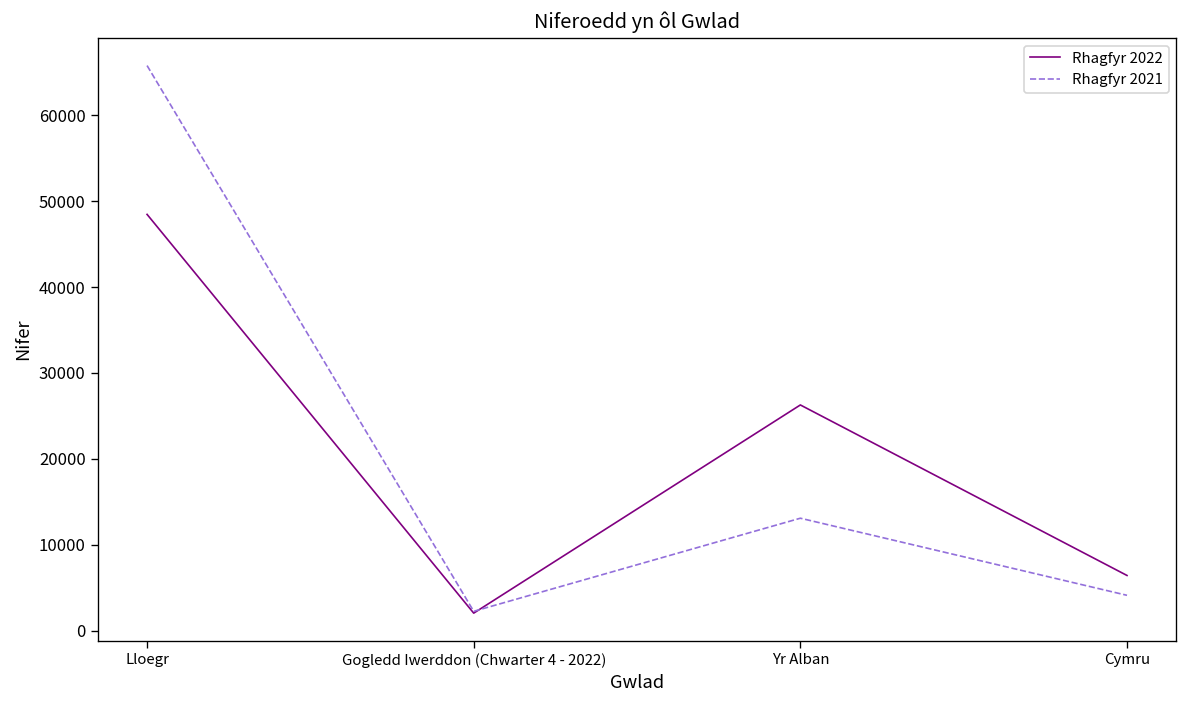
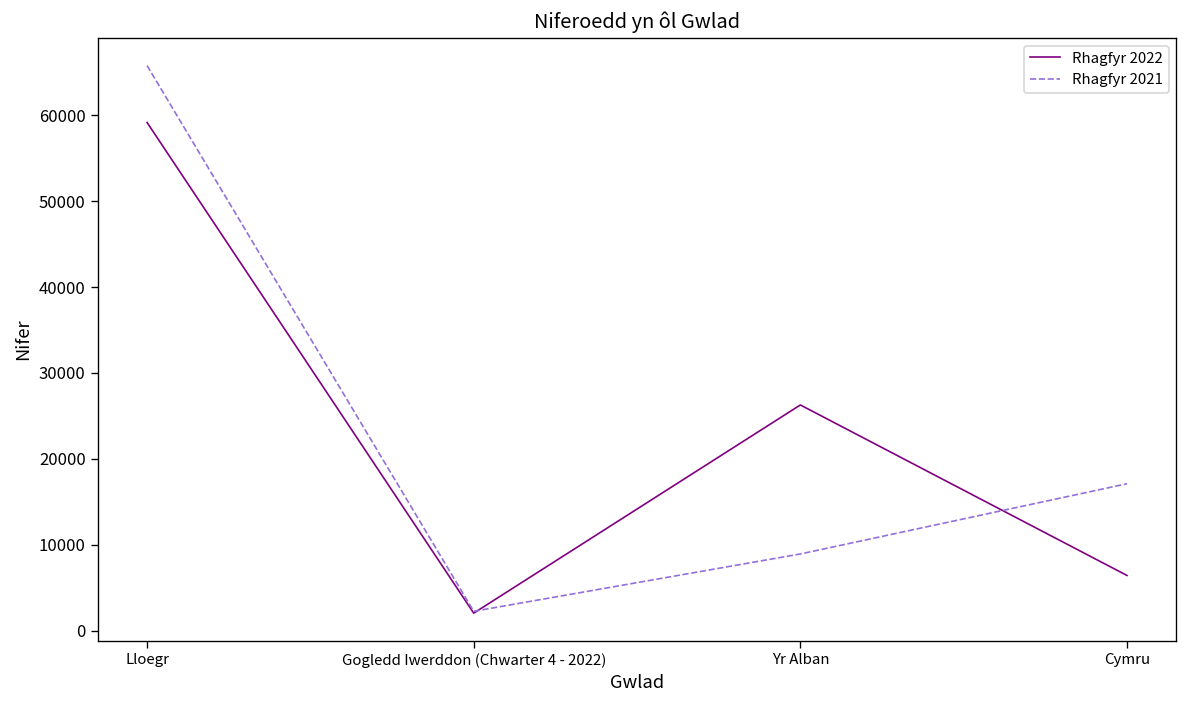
Rhagfyr 2022, Lloegr: 48000 -> 59000
Rhagfyr 2021, Yr Alban: 13000 -> 9000
Rhagfyr 2021, Cymru: 4000 -> 17000
